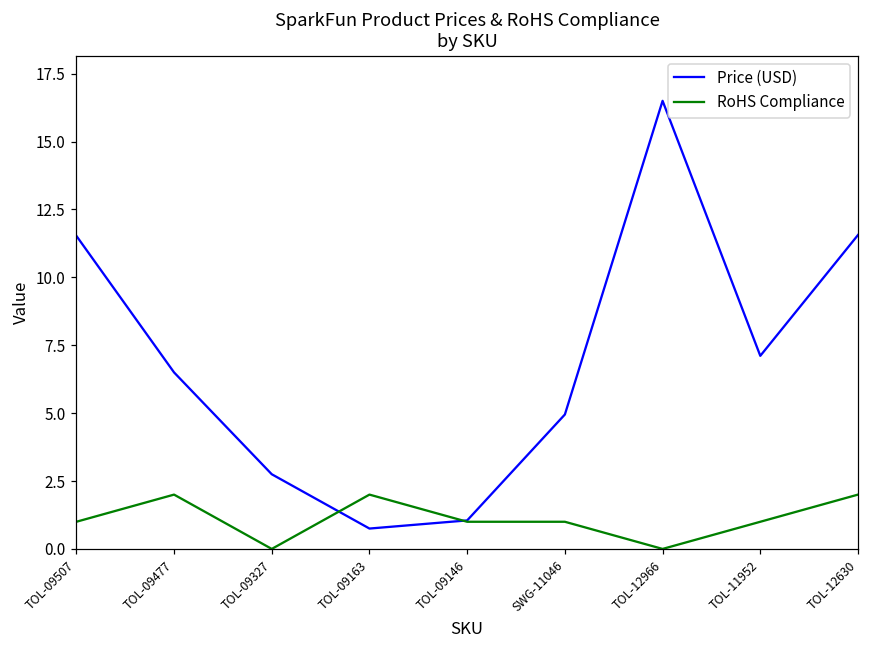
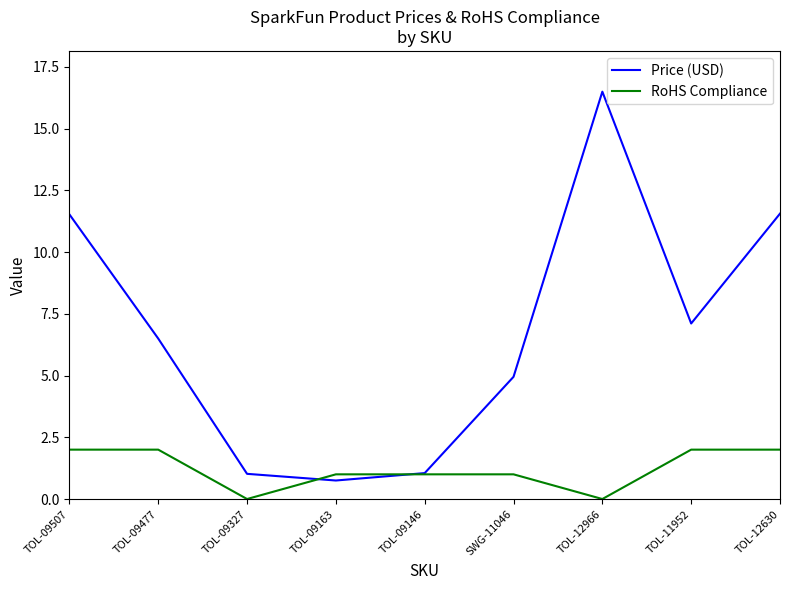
RoHS Compliance, TOL-09507: 1 -> 2
Price (USD), TOL-09327: 2.8 -> 1.0
RoHS Compliance, TOL-09163: 2 -> 1
RoHS Compliance, TOL-11952: 1 -> 2
